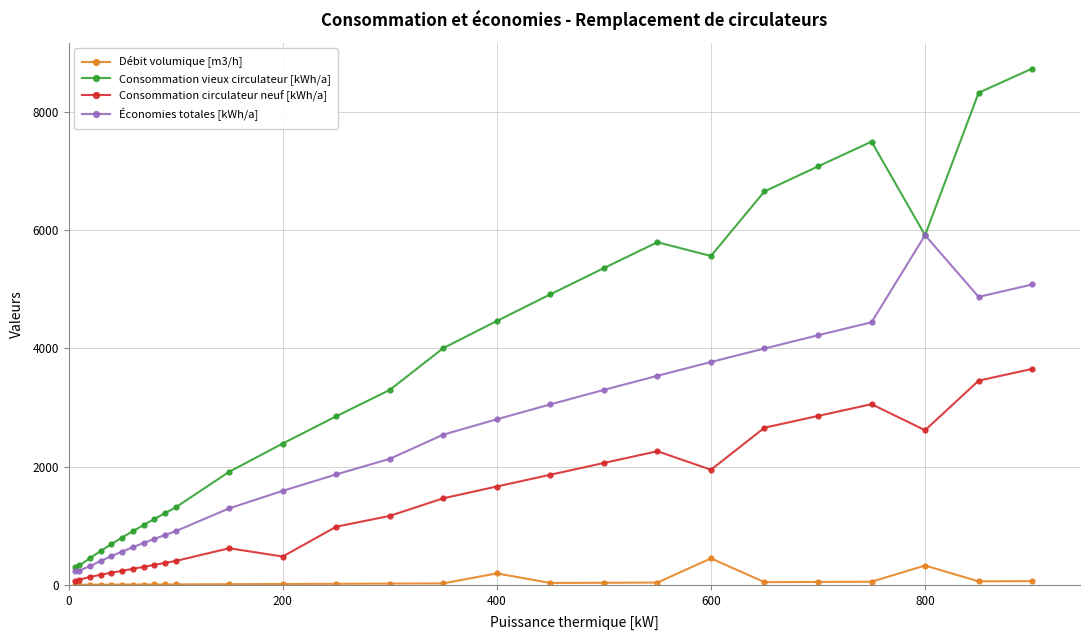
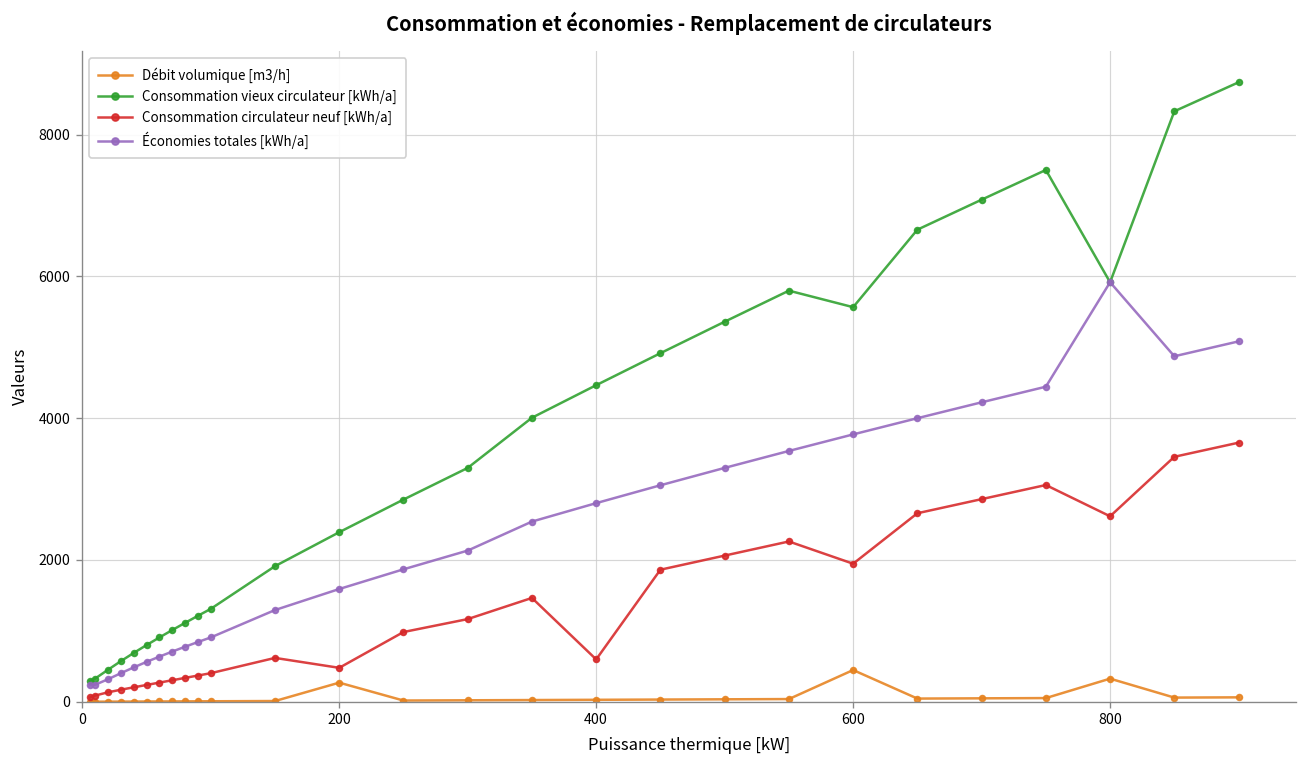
Débit volumique [m3/h], 200: 0 -> 300
Débit volumique [m3/h], 400: 200 -> 0
Consommation circulateur neuf [kWh/a], 400: 1700 -> 600
